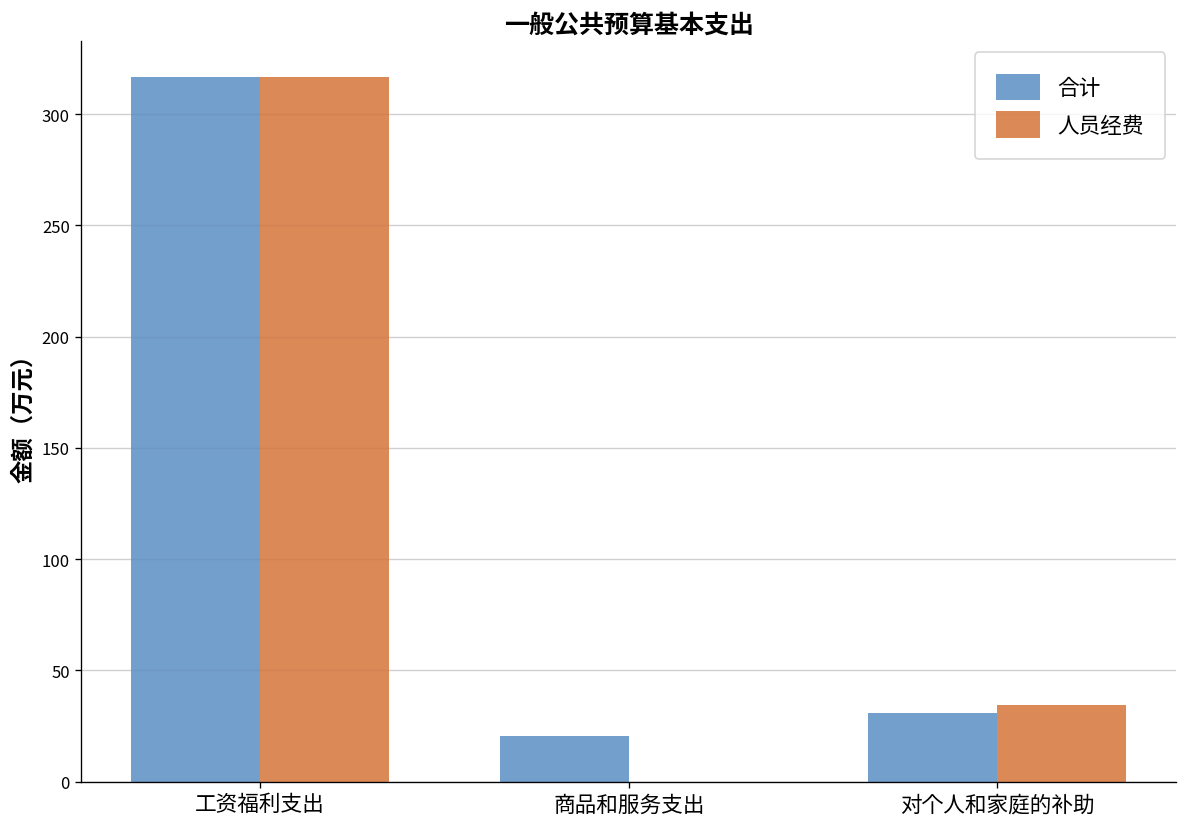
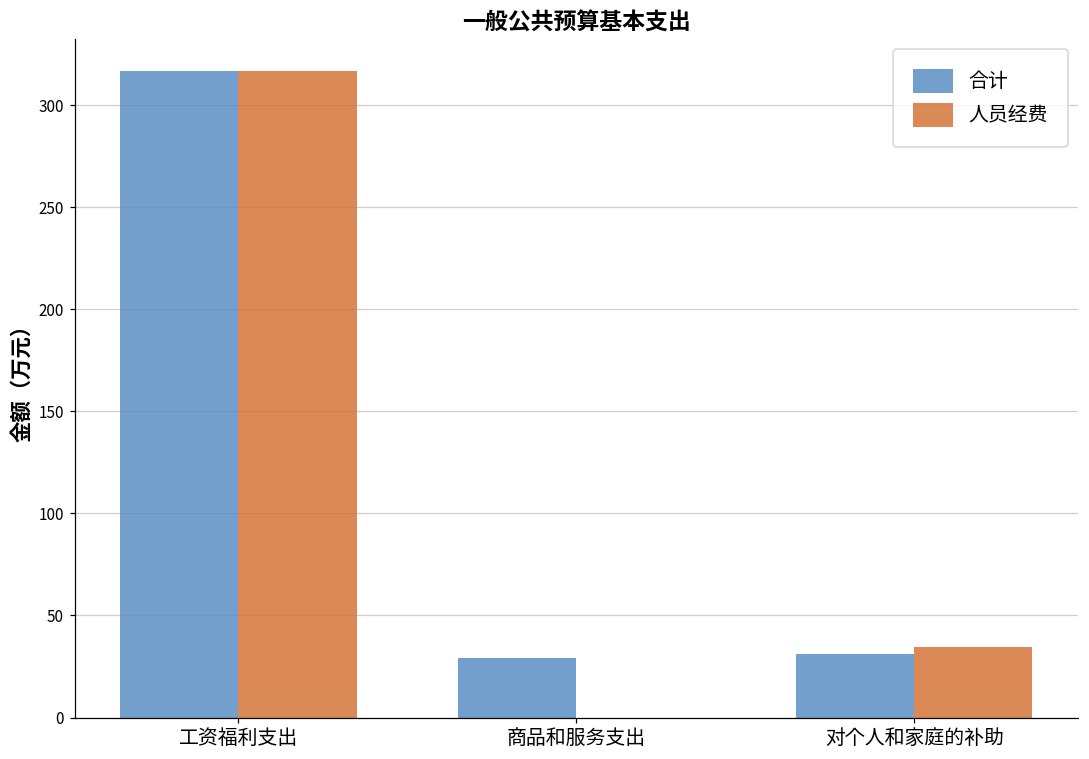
合计, 商品和服务支出: 20 -> 29
